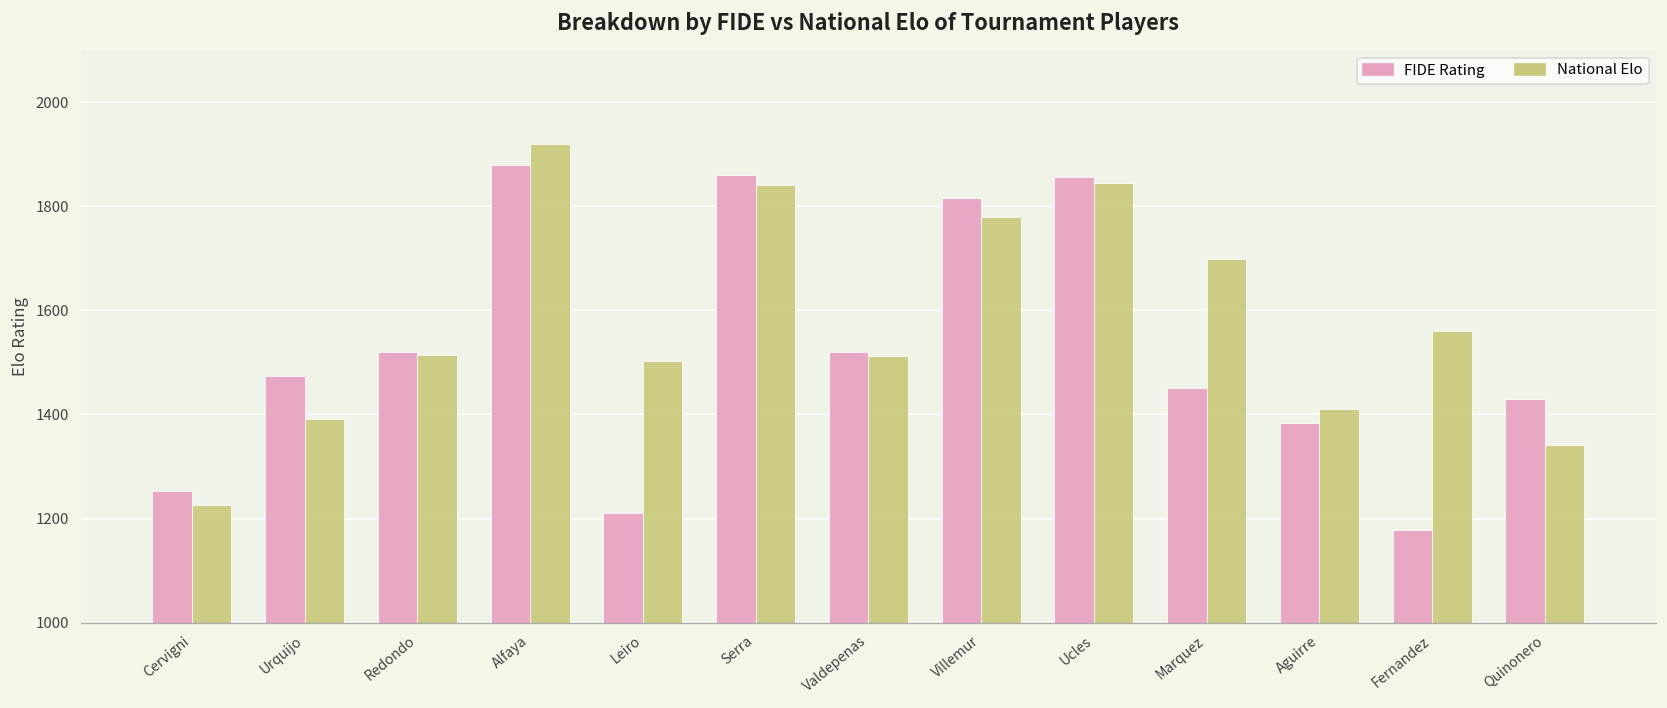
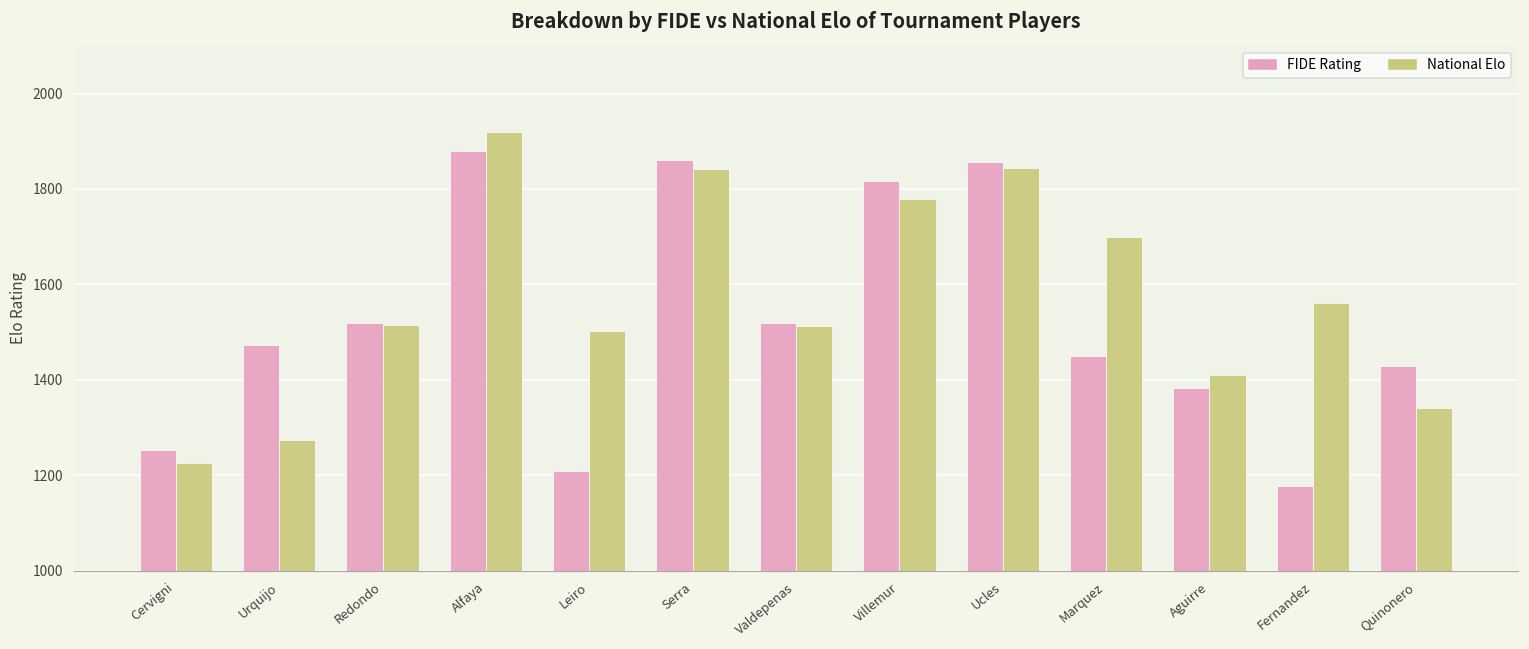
National Elo, Urquijo: 1390 -> 1270
